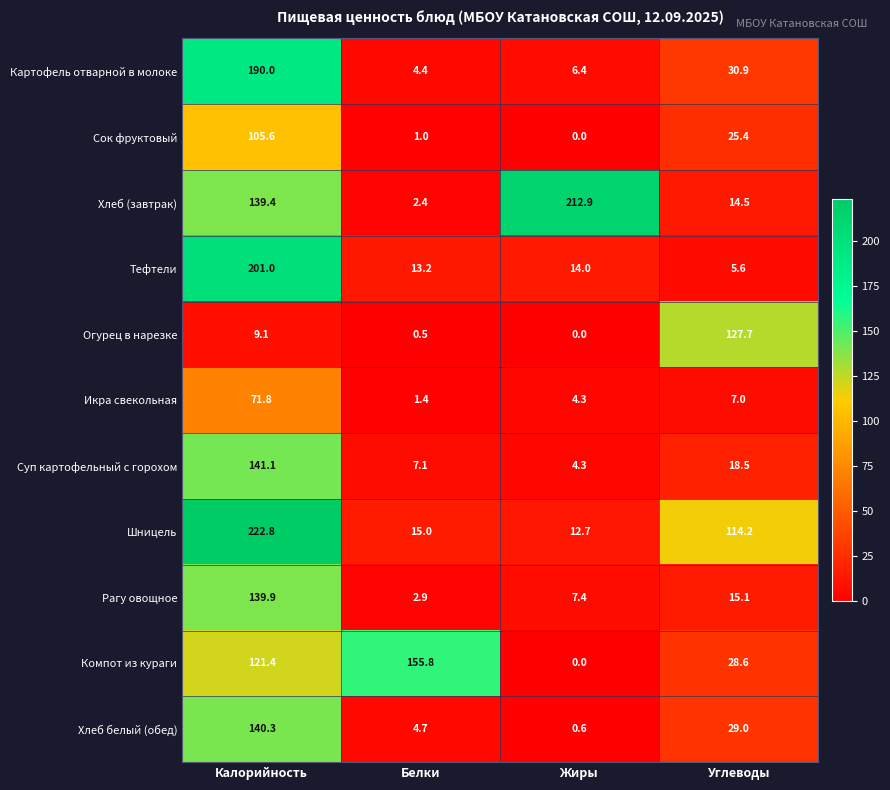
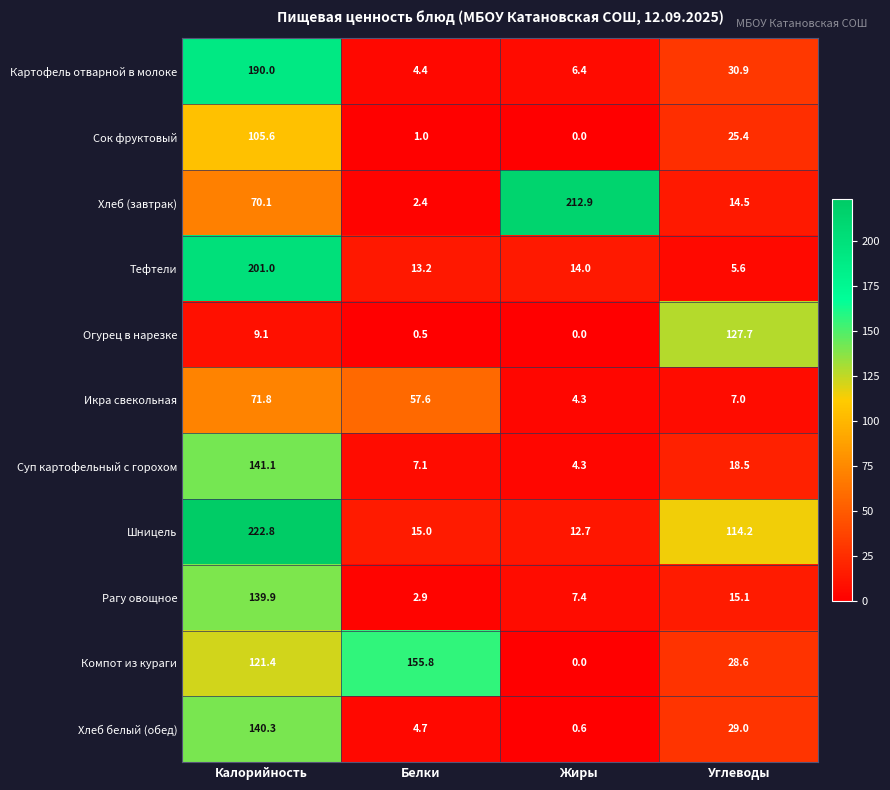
Хлеб (завтрак), Калорийность: 139.4 -> 70.1
Икра свекольная, Белки: 1.4 -> 57.6
